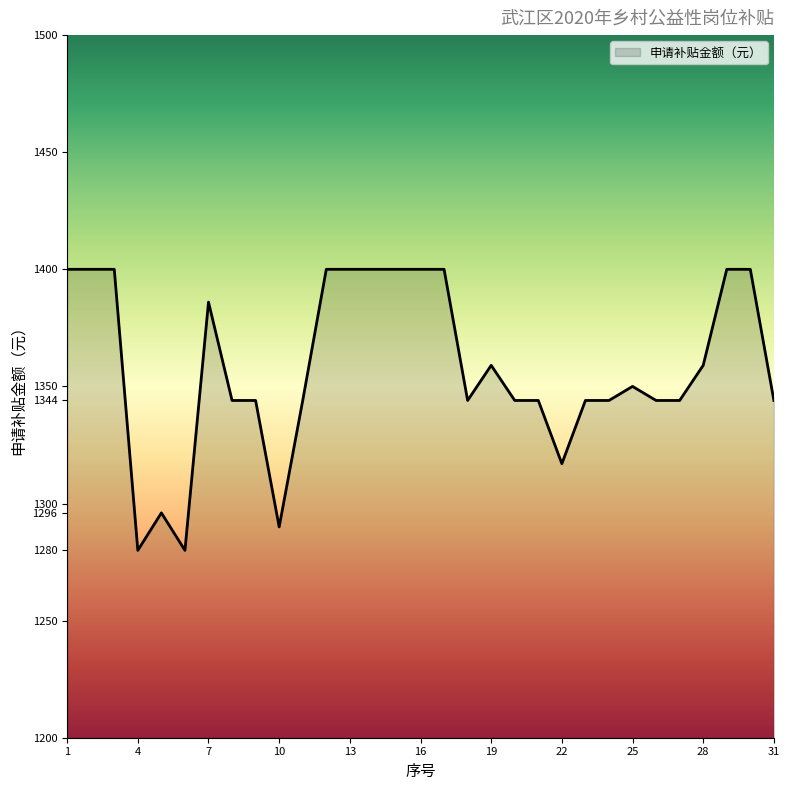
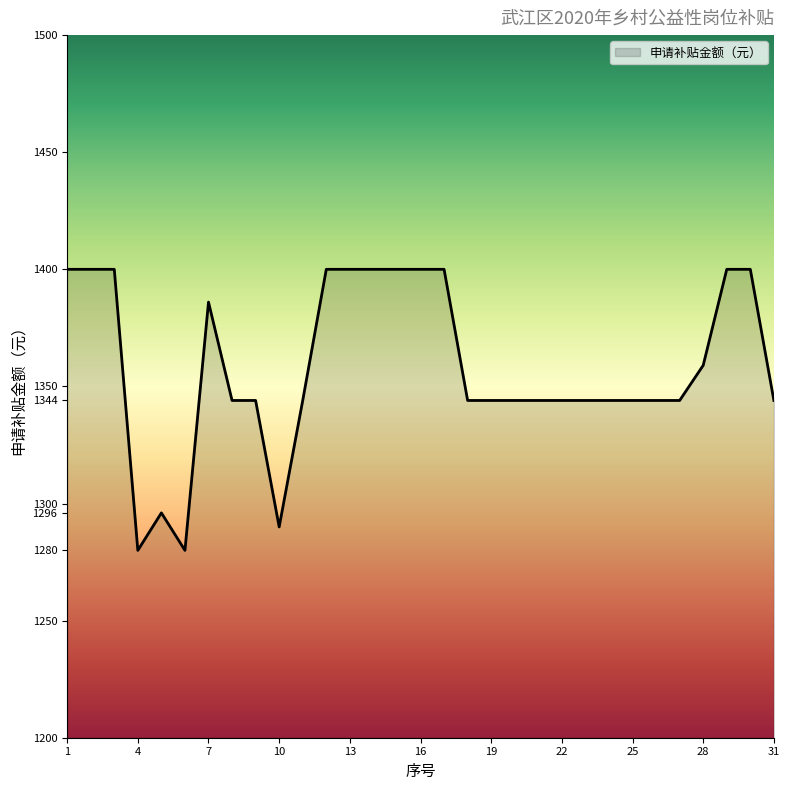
19: 1359 -> 1344
22: 1317 -> 1344
25: 1350 -> 1344
